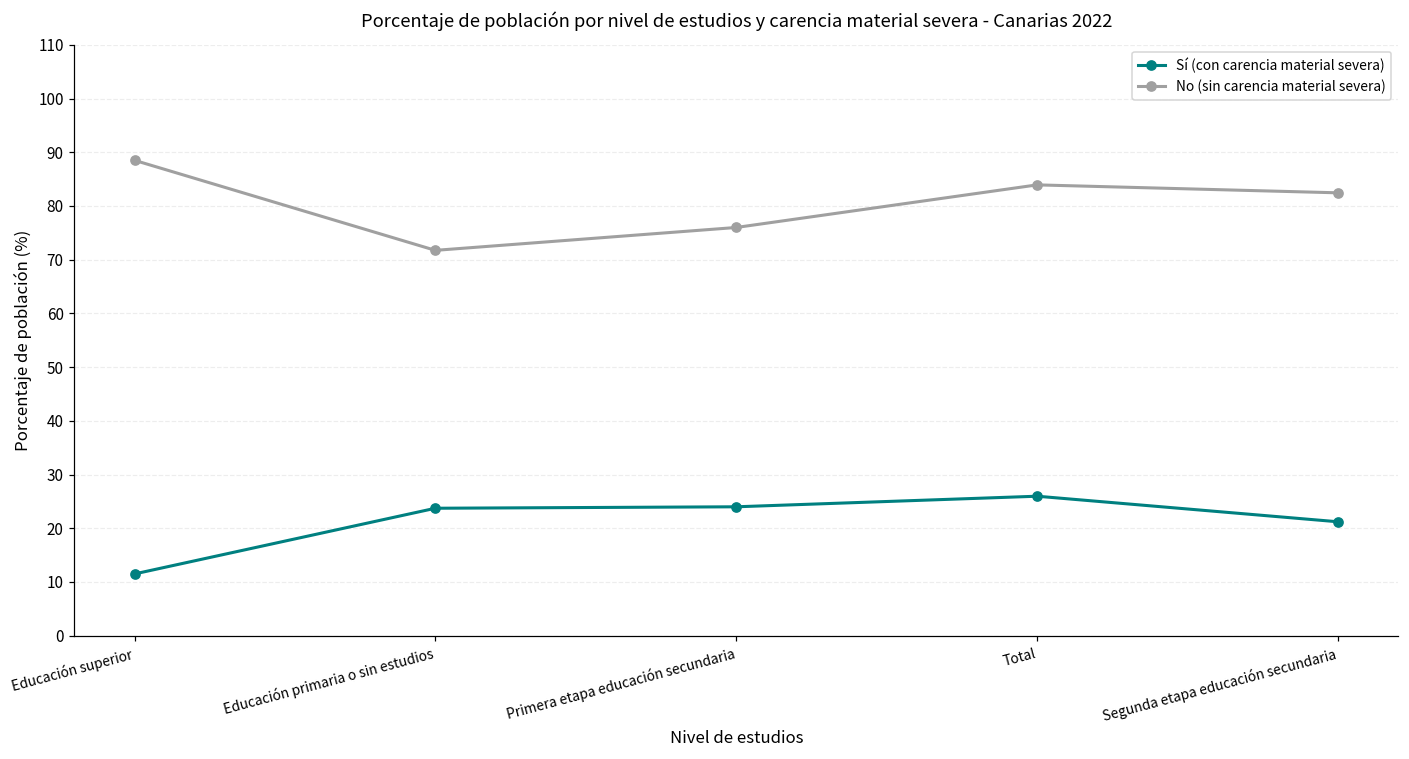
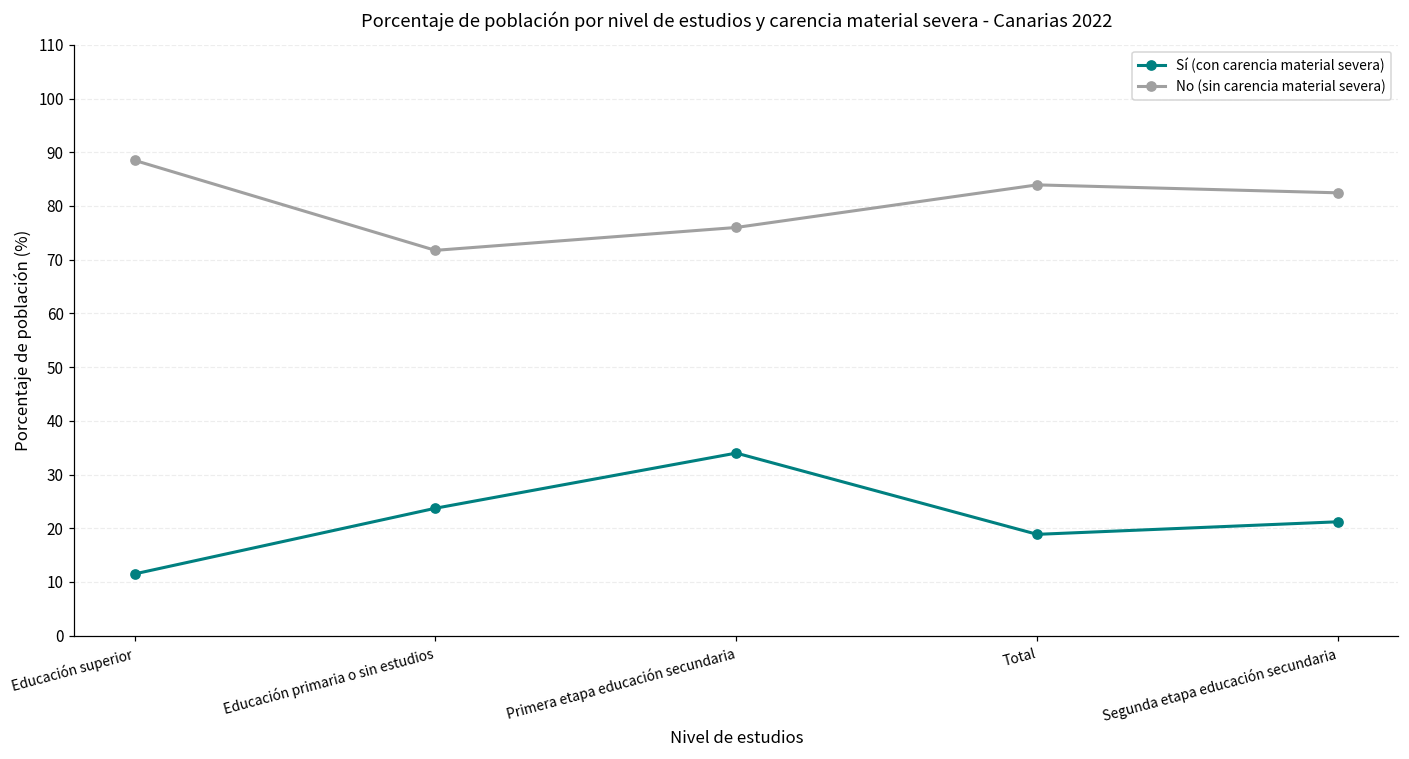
Sí (con carencia material severa), Primera etapa educación secundaria: 24 -> 34
Sí (con carencia material severa), Total: 26 -> 19
